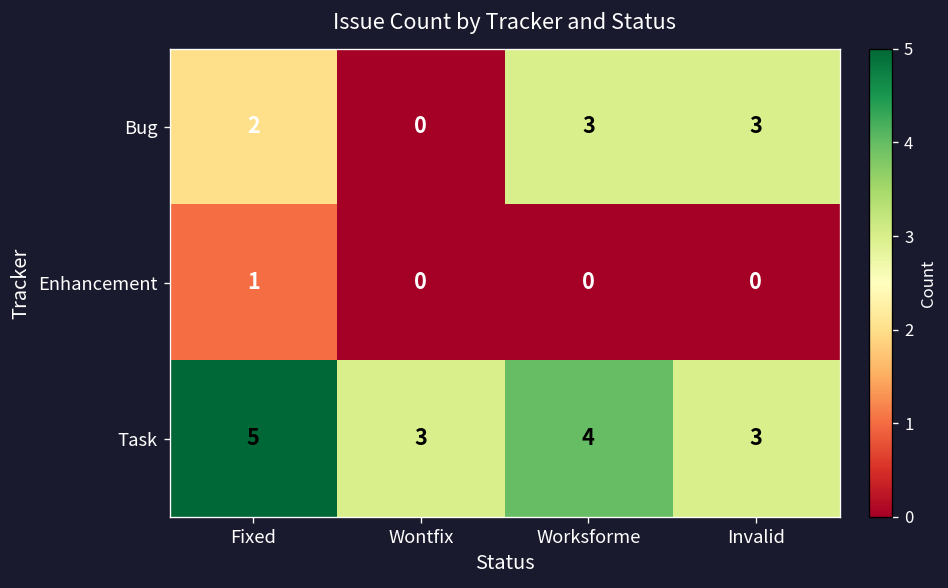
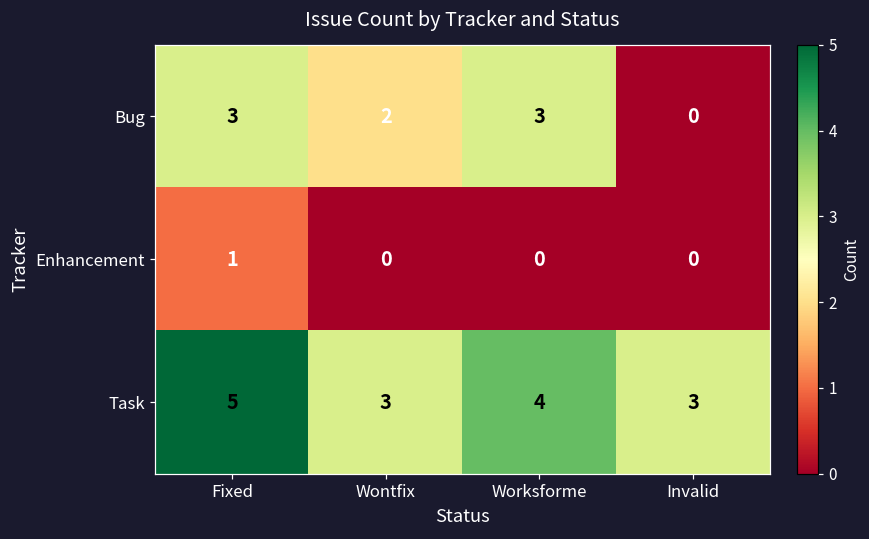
Bug, Fixed: 2 -> 3
Bug, Wontfix: 0 -> 2
Bug, Invalid: 3 -> 0
